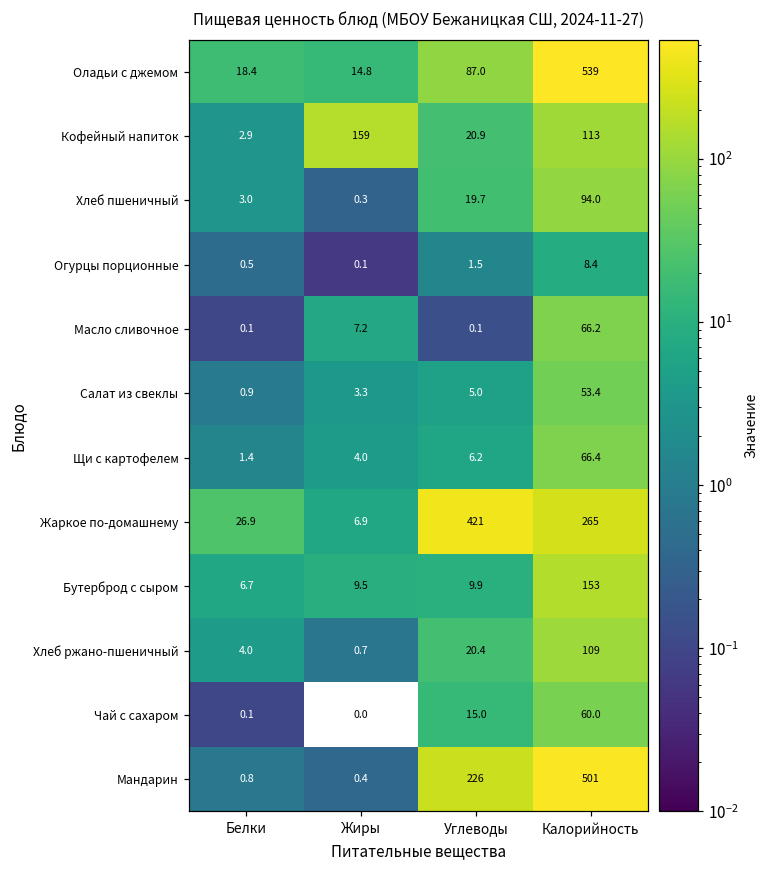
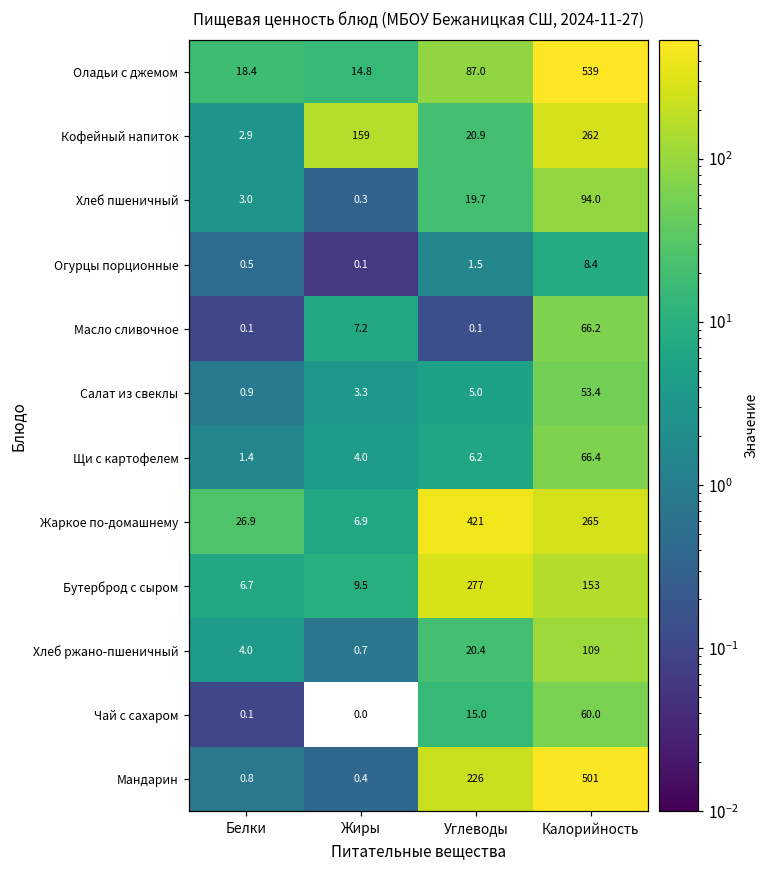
Кофейный напиток, Калорийность: 113 -> 262
Бутерброд с сыром, Углеводы: 9.9 -> 277
